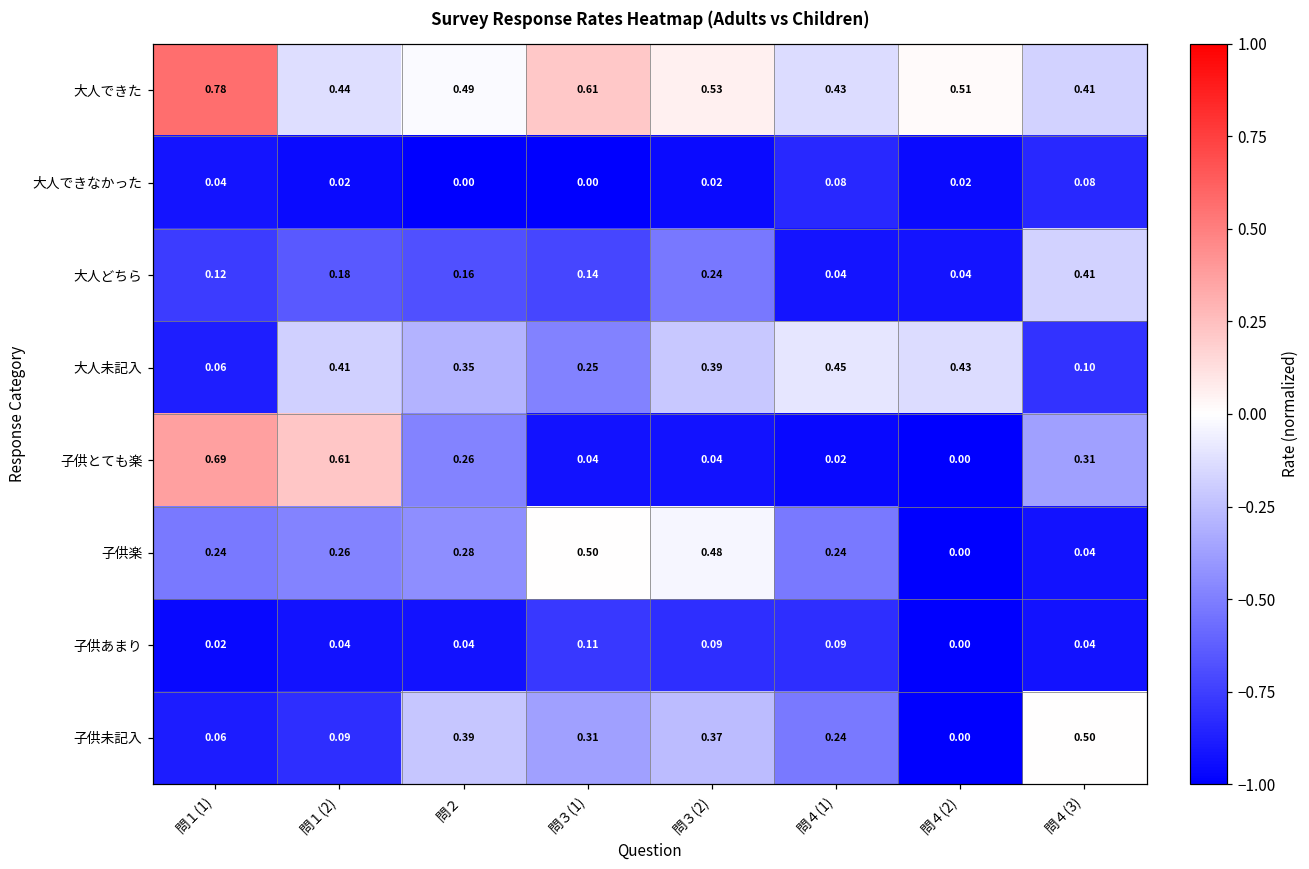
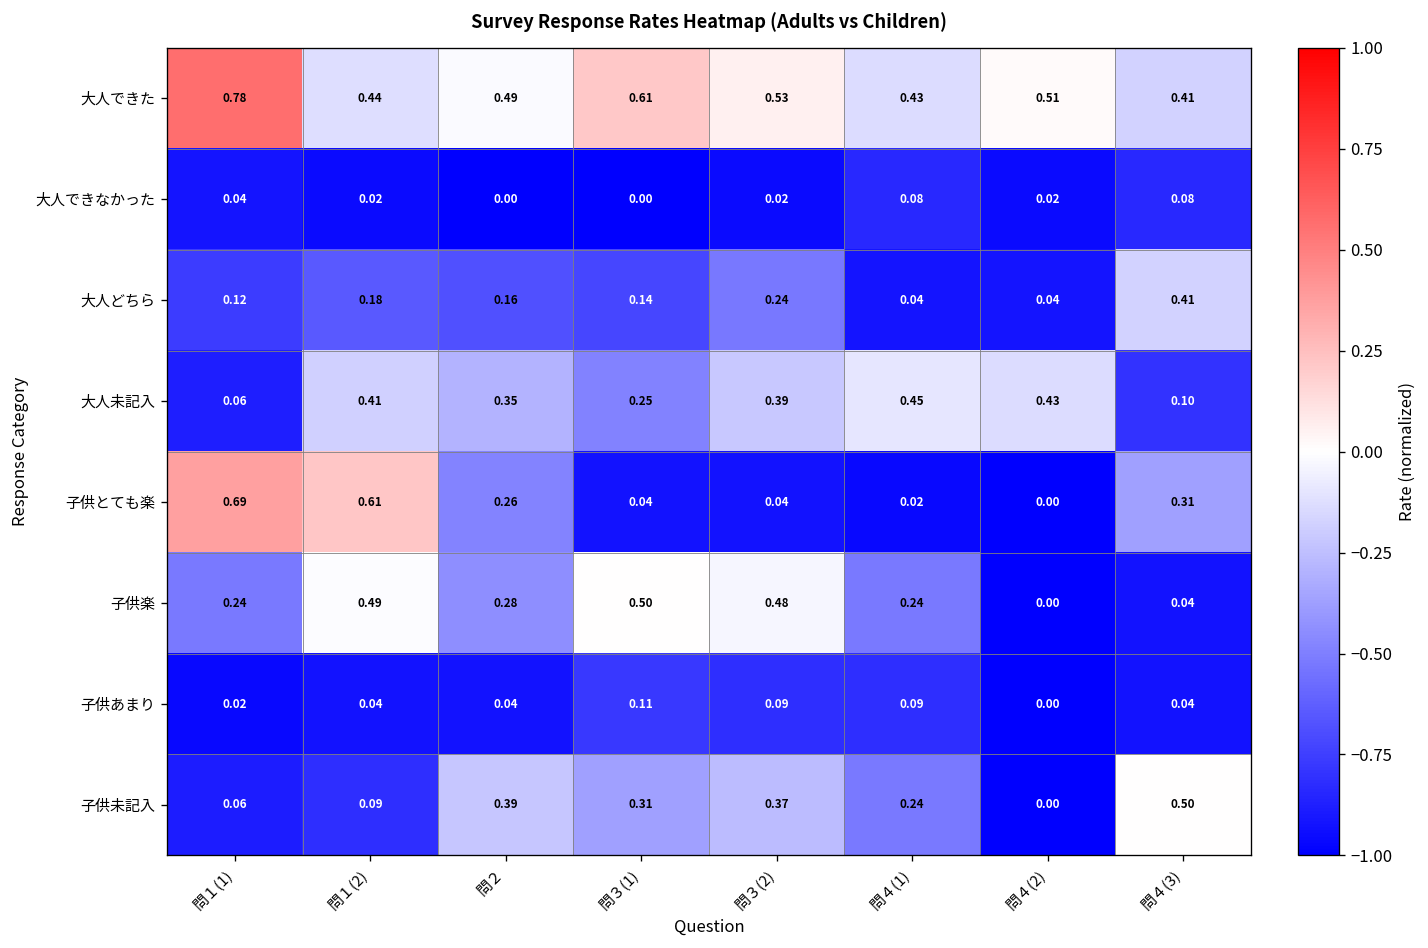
子供楽, 問１(2): 0.26 -> 0.49
